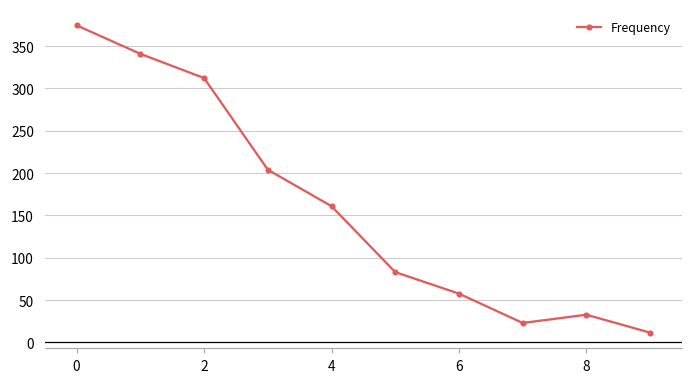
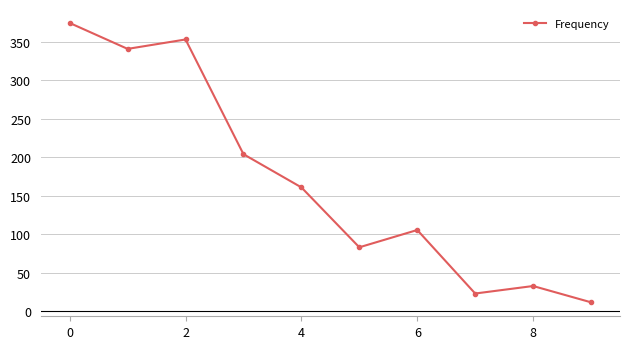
2: 310 -> 350
6: 60 -> 110
